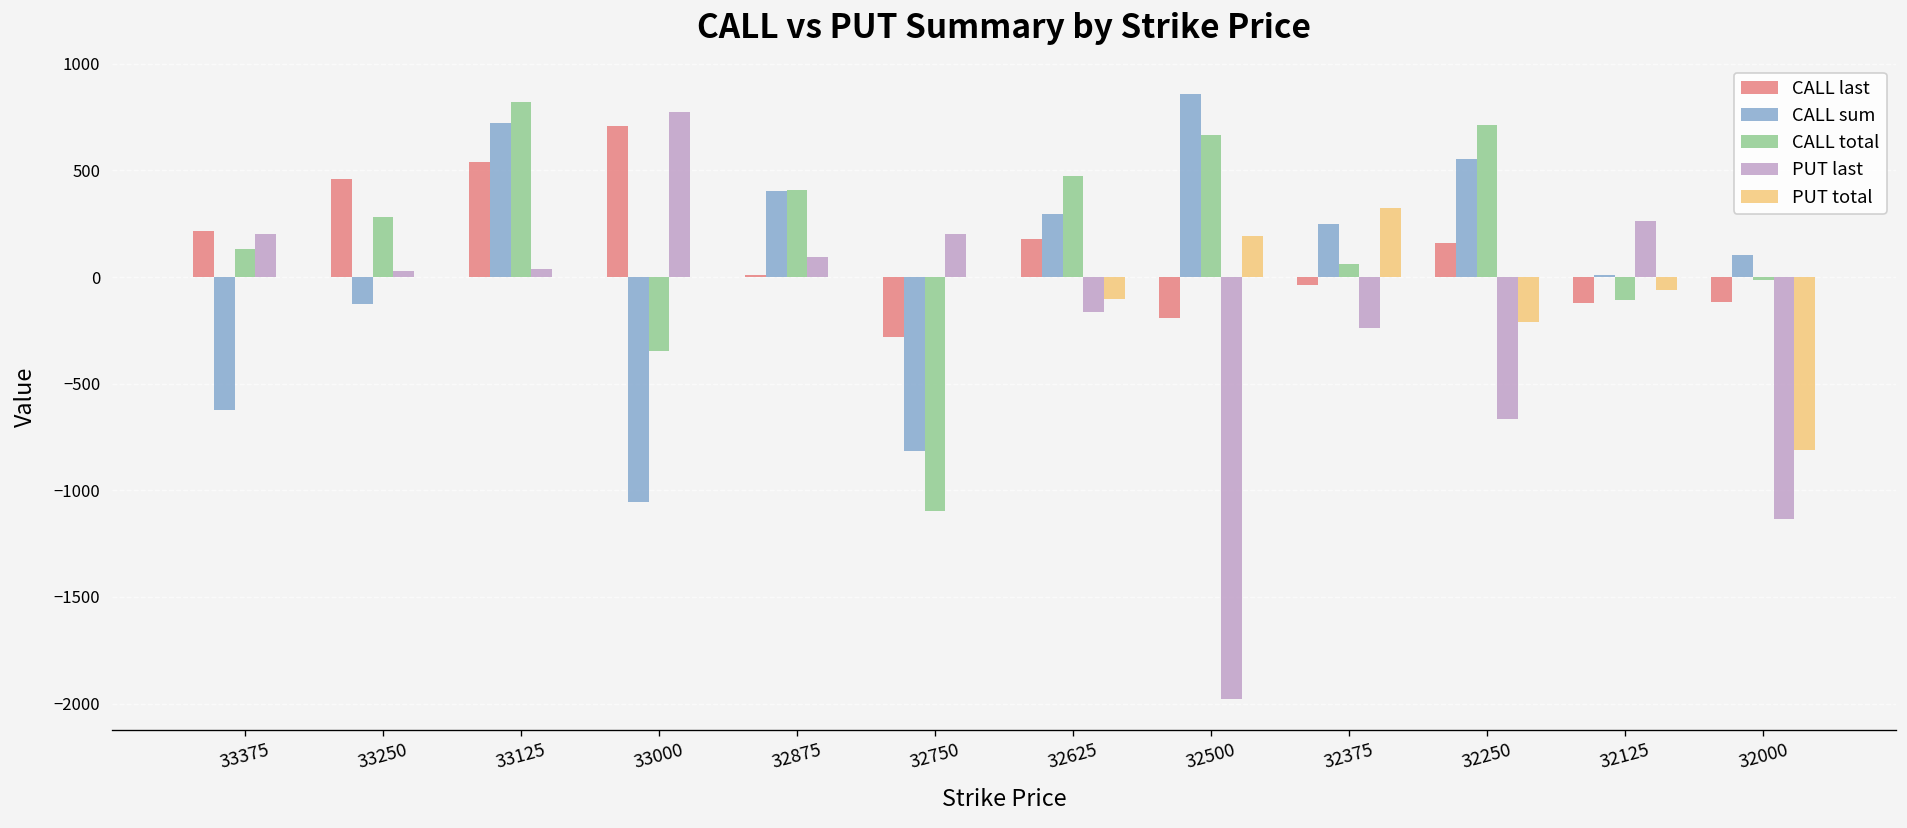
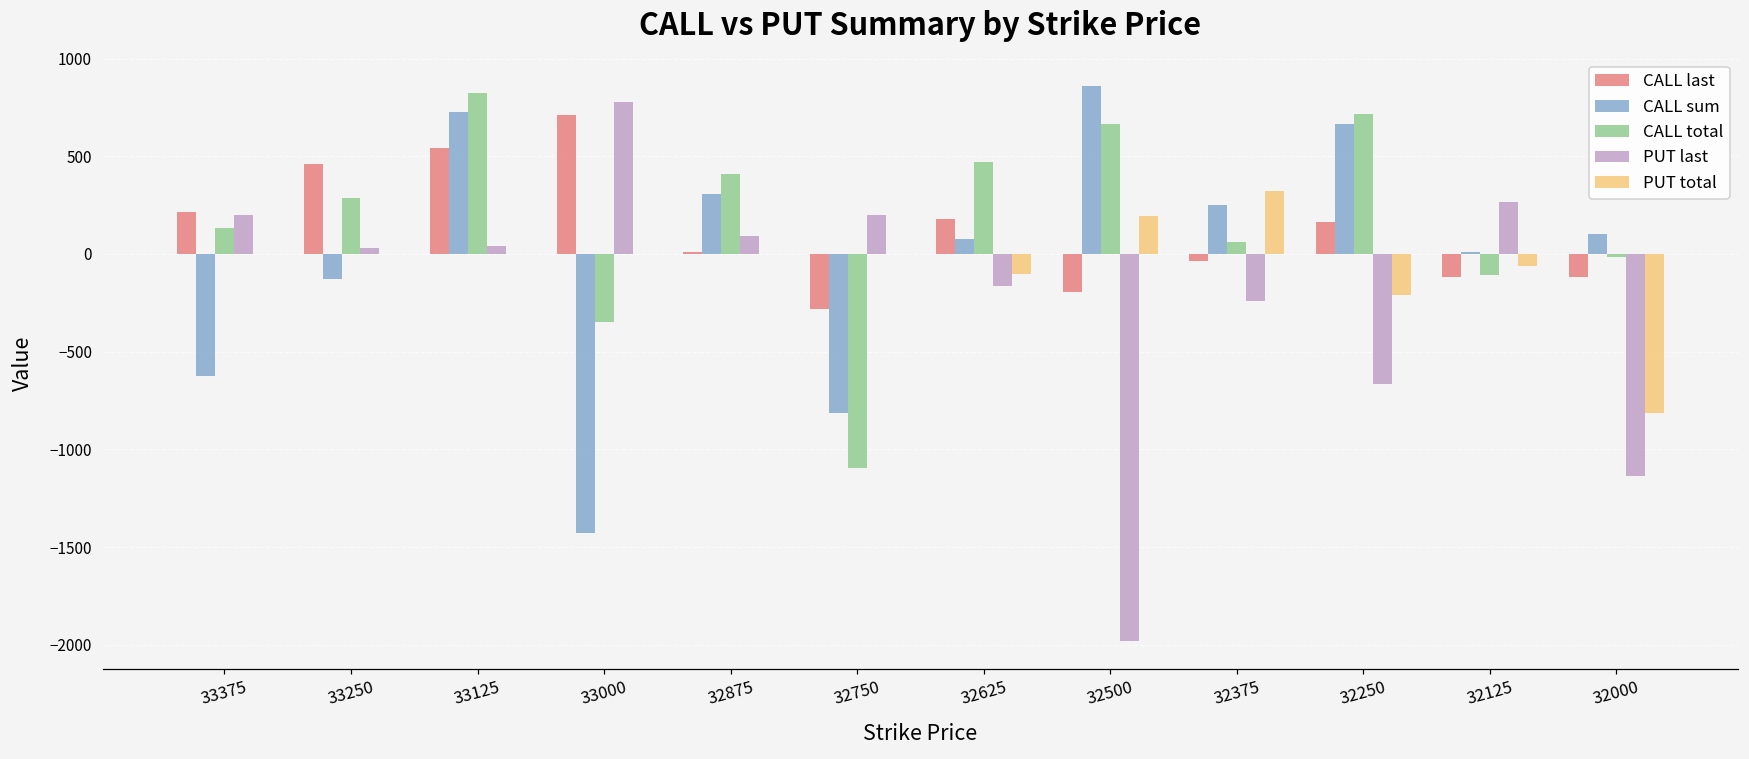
CALL sum, 33000: -1060 -> -1430
CALL sum, 32875: 400 -> 310
CALL sum, 32625: 300 -> 80
CALL sum, 32250: 550 -> 660
